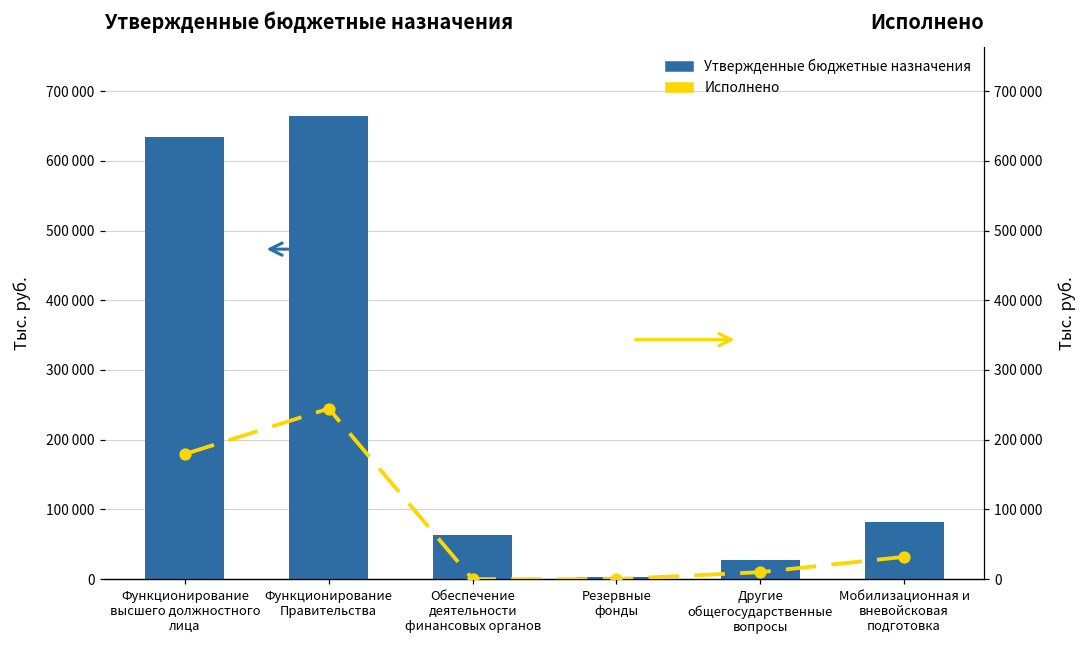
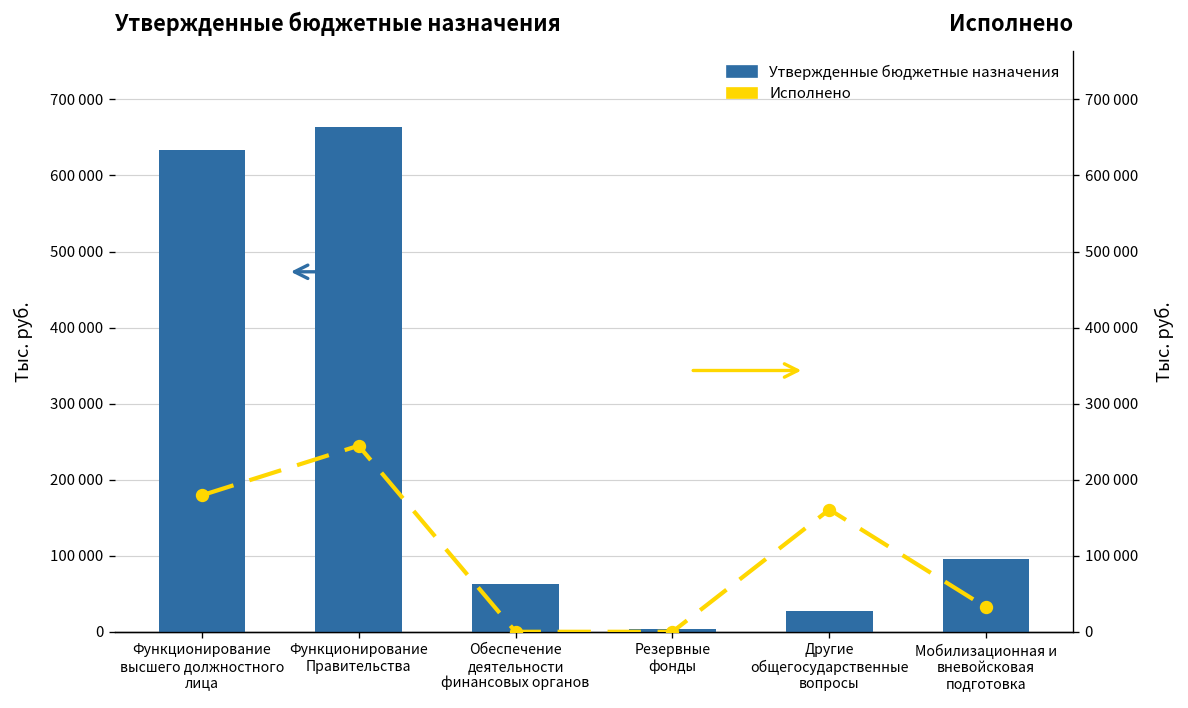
Утвержденные бюджетные назначения, Мобилизационная и вневойсковая подготовка: 80000 -> 100000
Исполнено, Другие общегосударственные вопросы: 10000 -> 160000
